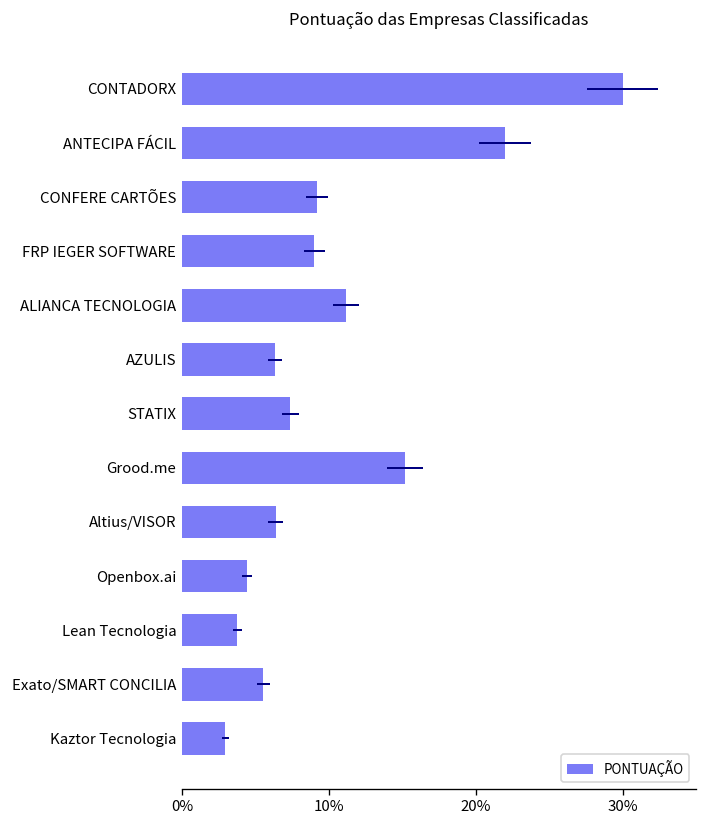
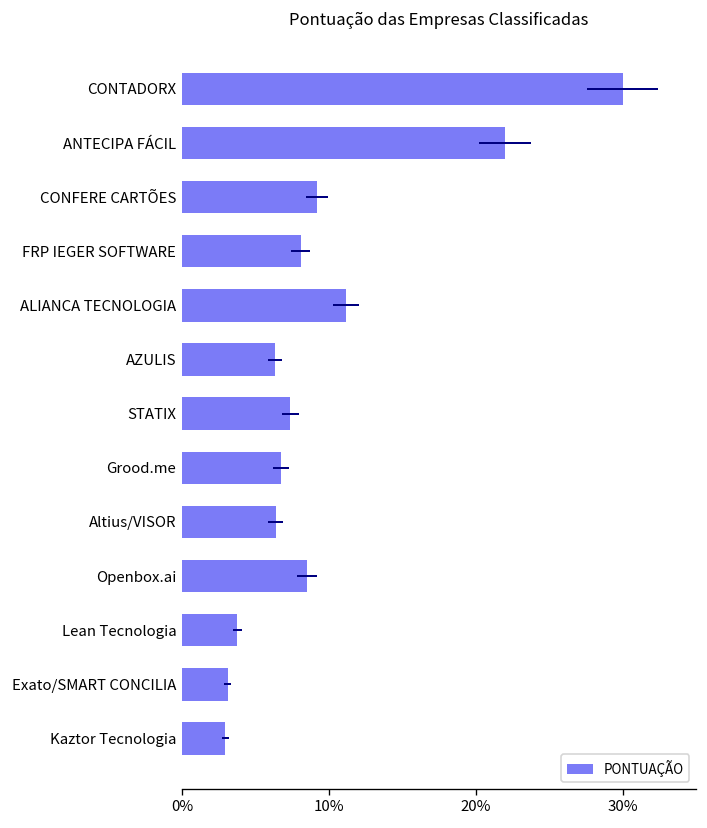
FRP IEGER SOFTWARE: 9.0% -> 8.1%
Grood.me: 15.2% -> 6.7%
Openbox.ai: 4.4% -> 8.5%
Exato/SMART CONCILIA: 5.5% -> 3.1%
